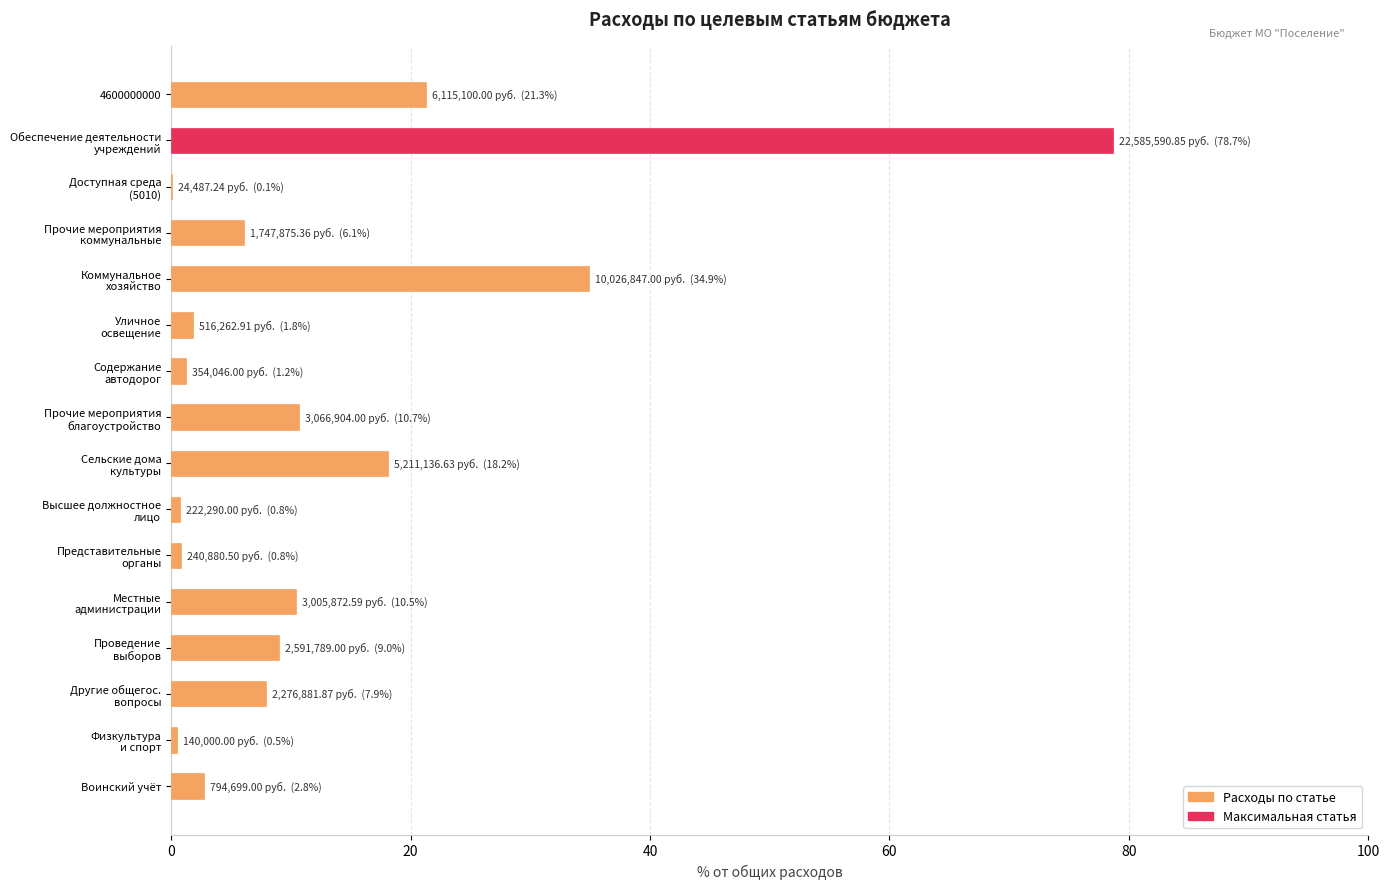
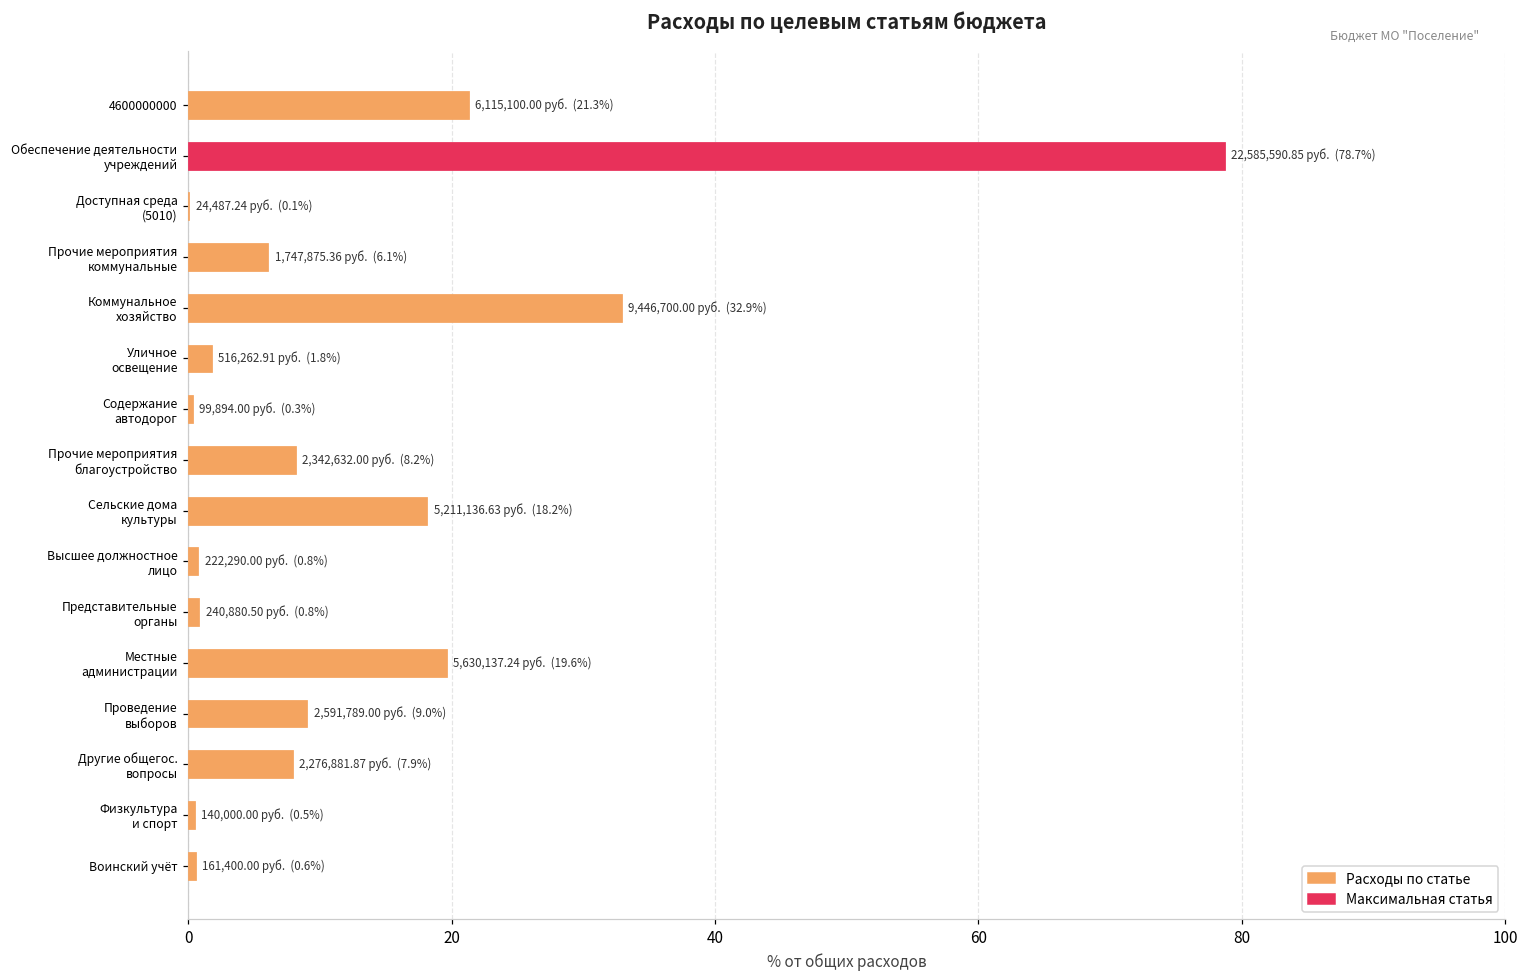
Коммунальное хозяйство: 10,026,847.00 руб. (34.9%) -> 9,446,700.00 руб. (32.9%)
Содержание автодорог: 354,046.00 руб. (1.2%) -> 99,894.00 руб. (0.3%)
Прочие мероприятия благоустройство: 3,066,904.00 руб. (10.7%) -> 2,342,632.00 руб. (8.2%)
Местные администрации: 3,005,872.59 руб. (10.5%) -> 5,630,137.24 руб. (19.6%)
Воинский учёт: 794,699.00 руб. (2.8%) -> 161,400.00 руб. (0.6%)
